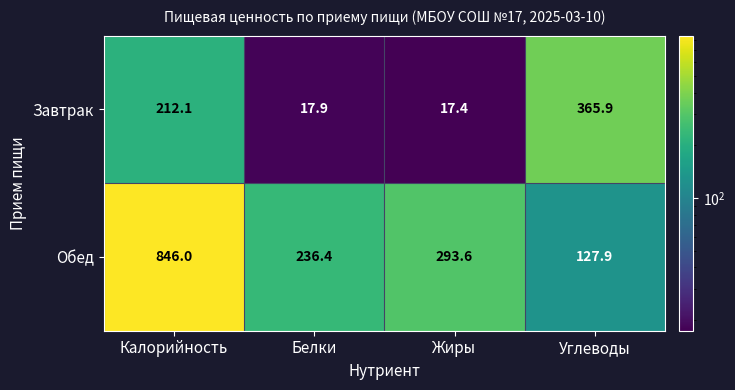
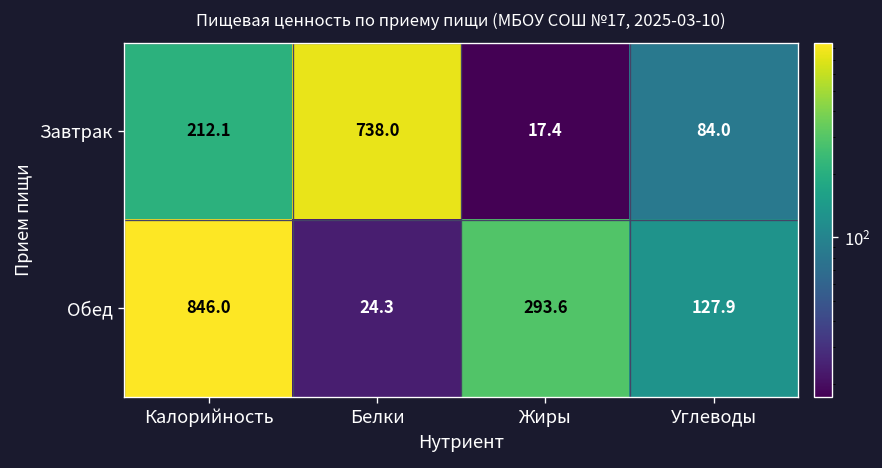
Завтрак, Белки: 17.9 -> 738.0
Завтрак, Углеводы: 365.9 -> 84.0
Обед, Белки: 236.4 -> 24.3
